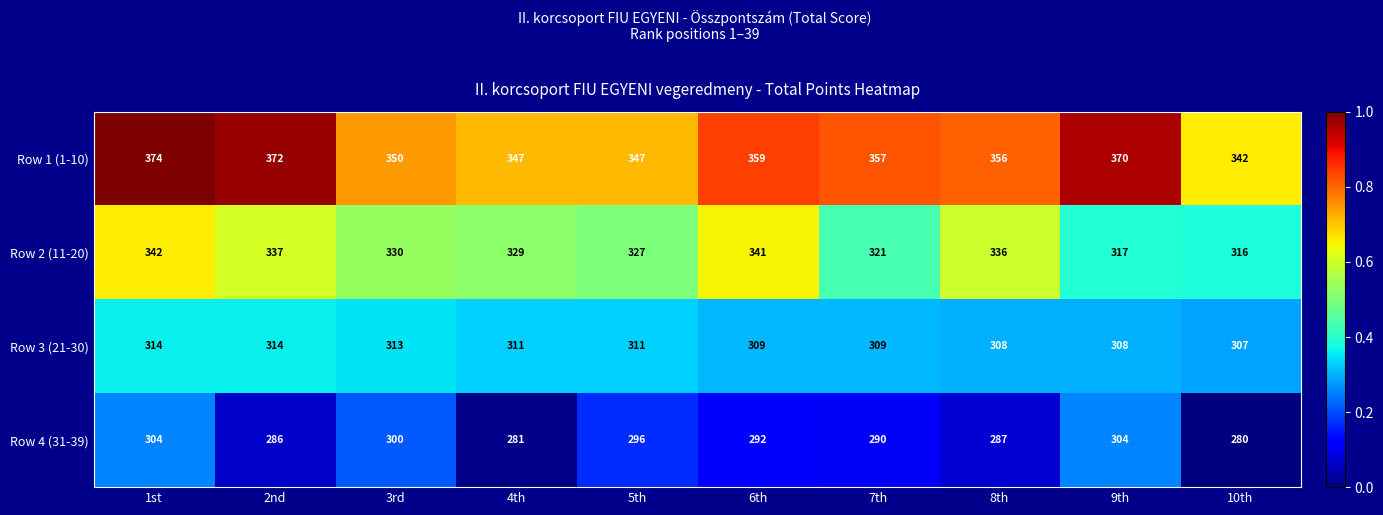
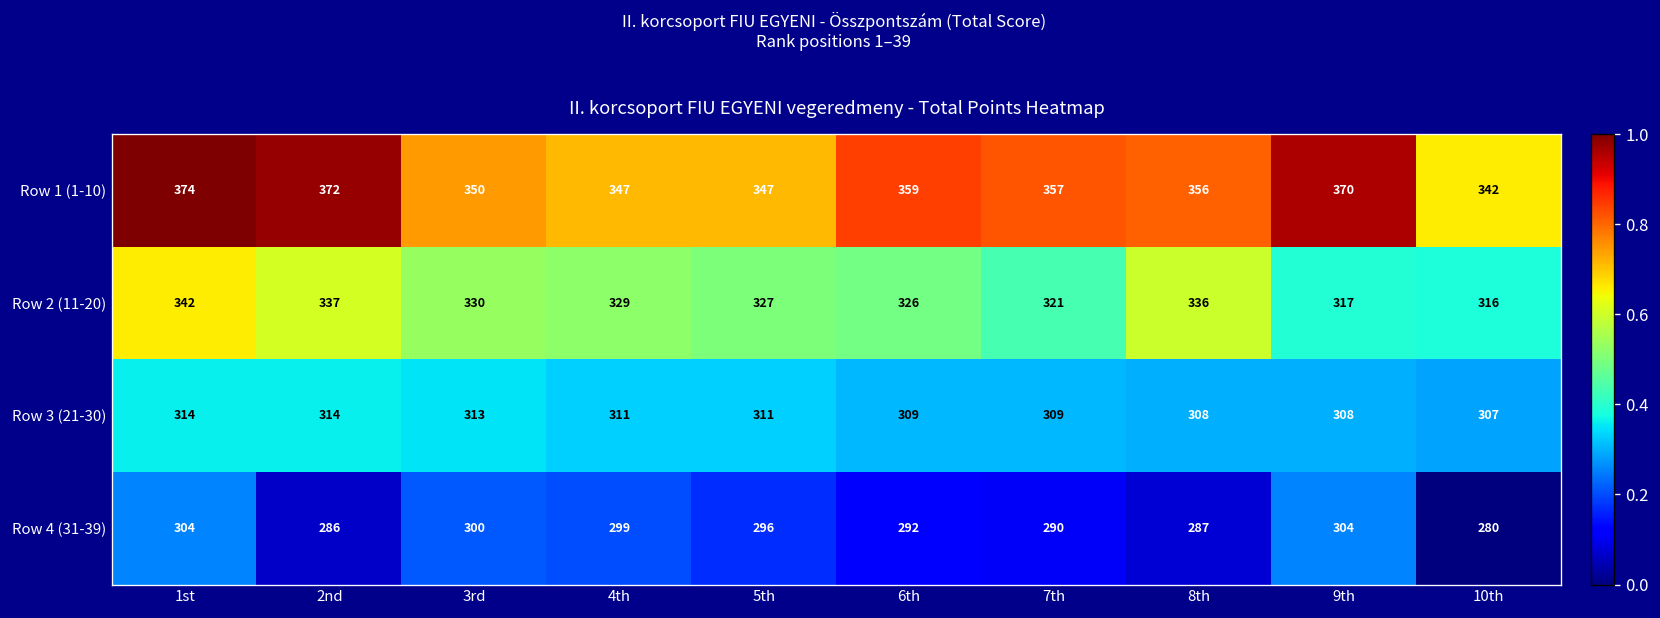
Row 2 (11-20), 6th: 341 -> 326
Row 4 (31-39), 4th: 281 -> 299
